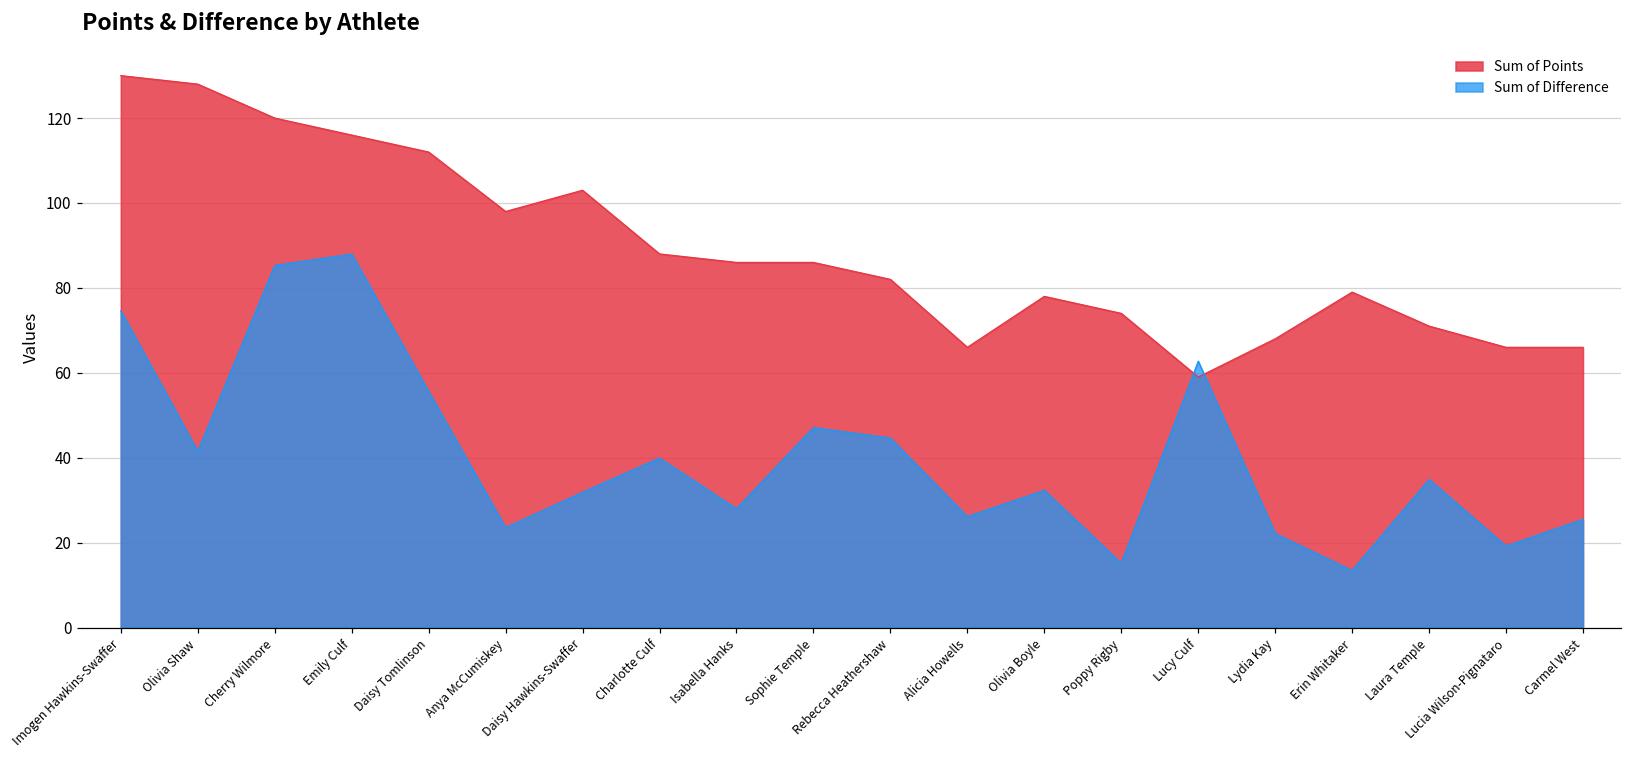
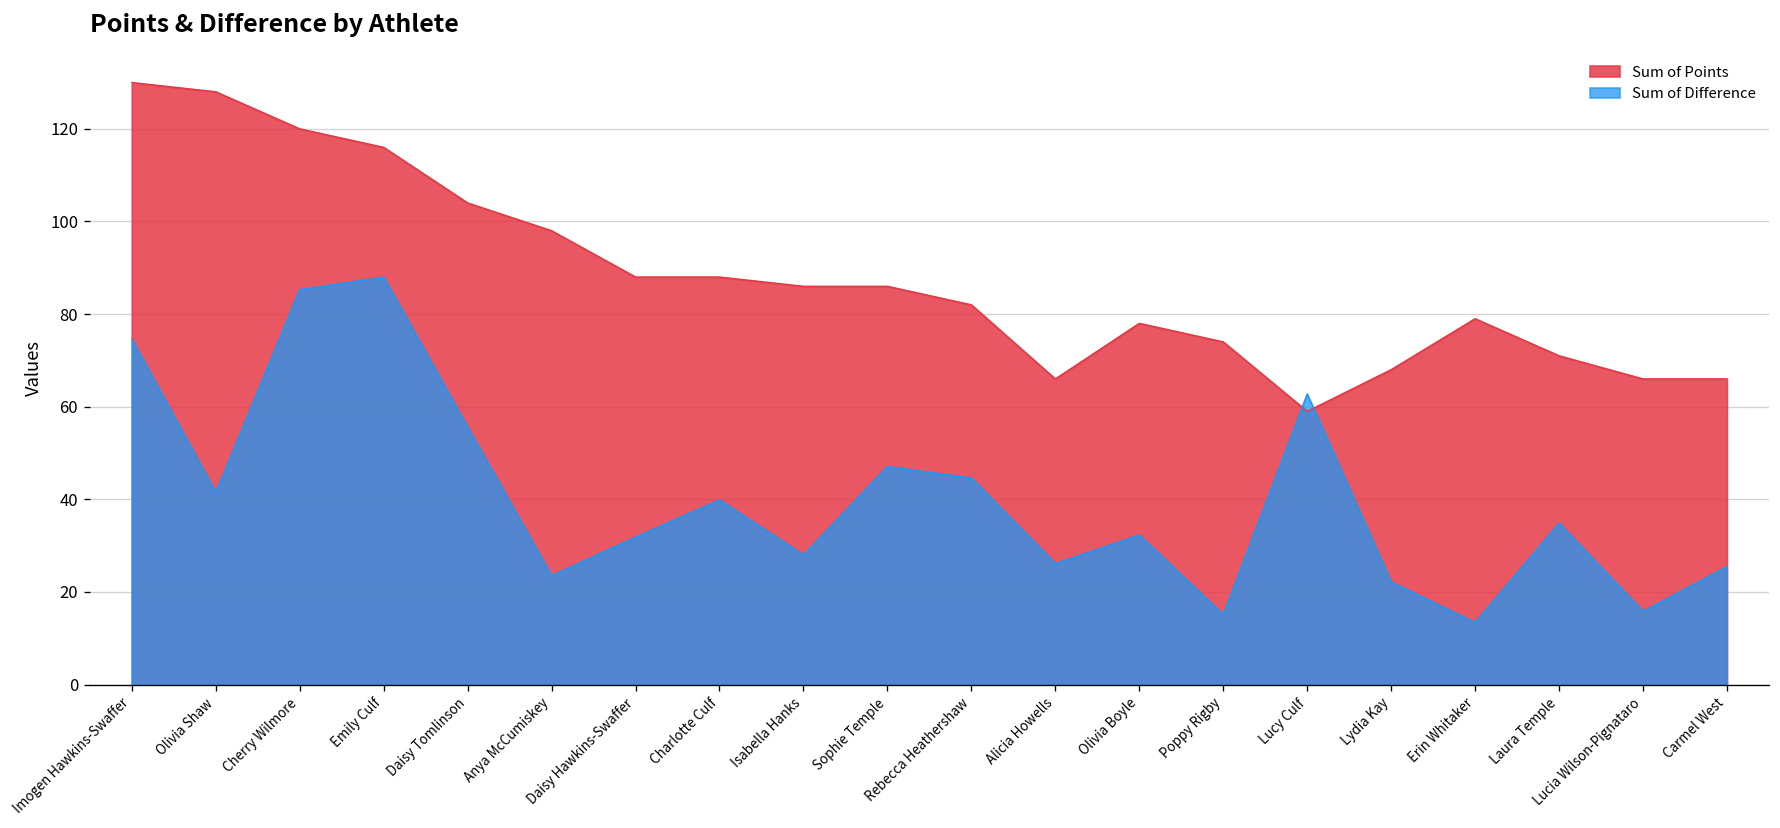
Sum of Points, Daisy Tomlinson: 112 -> 104
Sum of Points, Daisy Hawkins-Swaffer: 103 -> 88
Sum of Difference, Lucia Wilson-Pignataro: 19 -> 16
